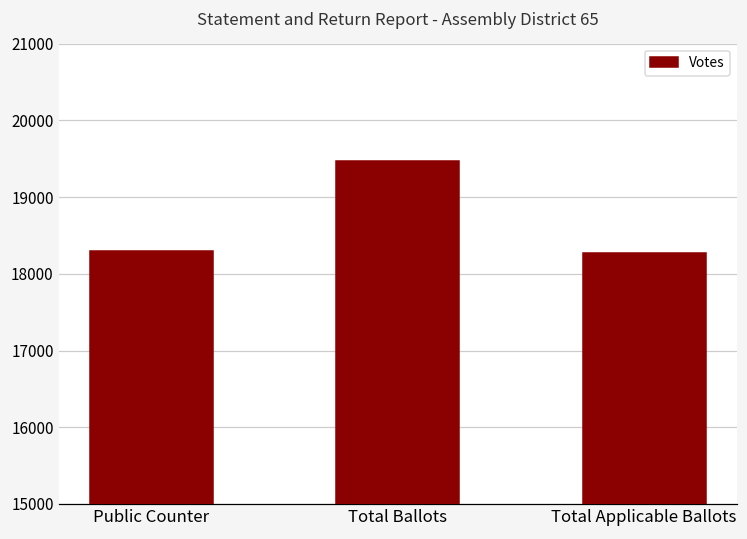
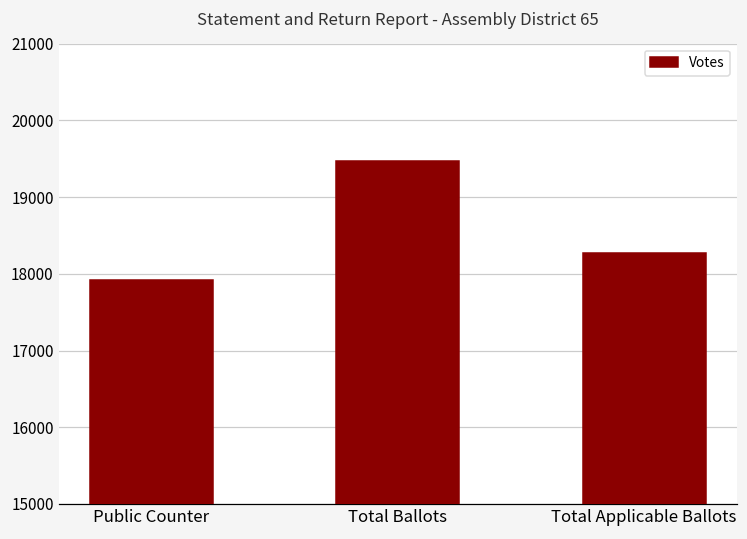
Public Counter: 18300 -> 17900
